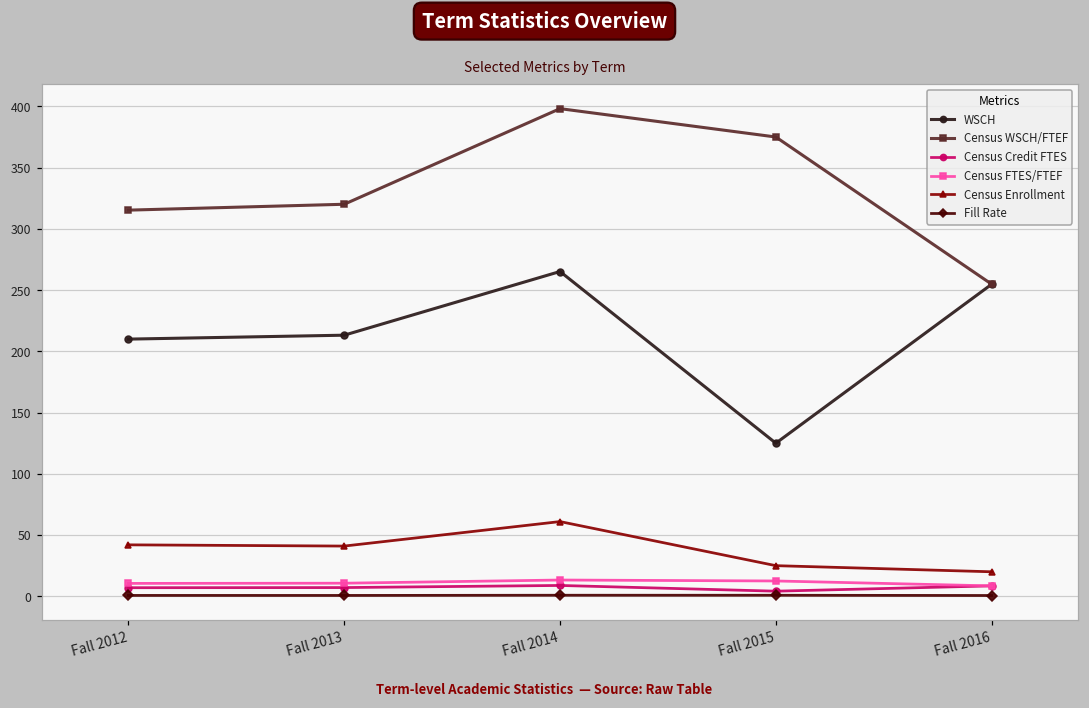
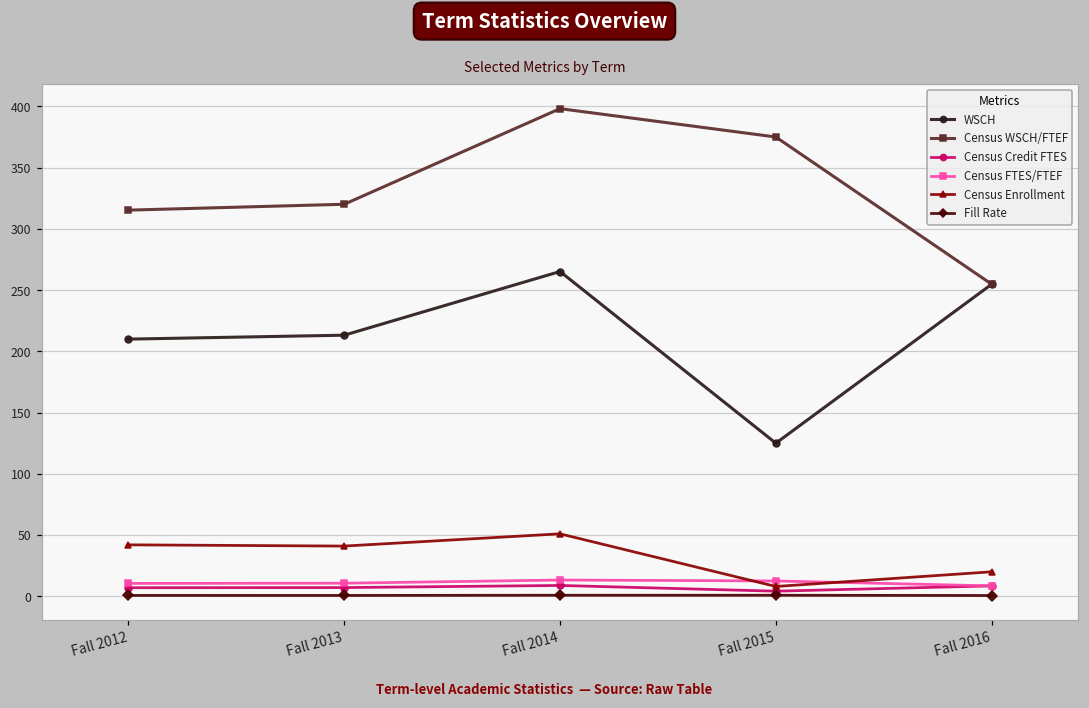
Census Enrollment, Fall 2014: 61 -> 51
Census Enrollment, Fall 2015: 25 -> 8
